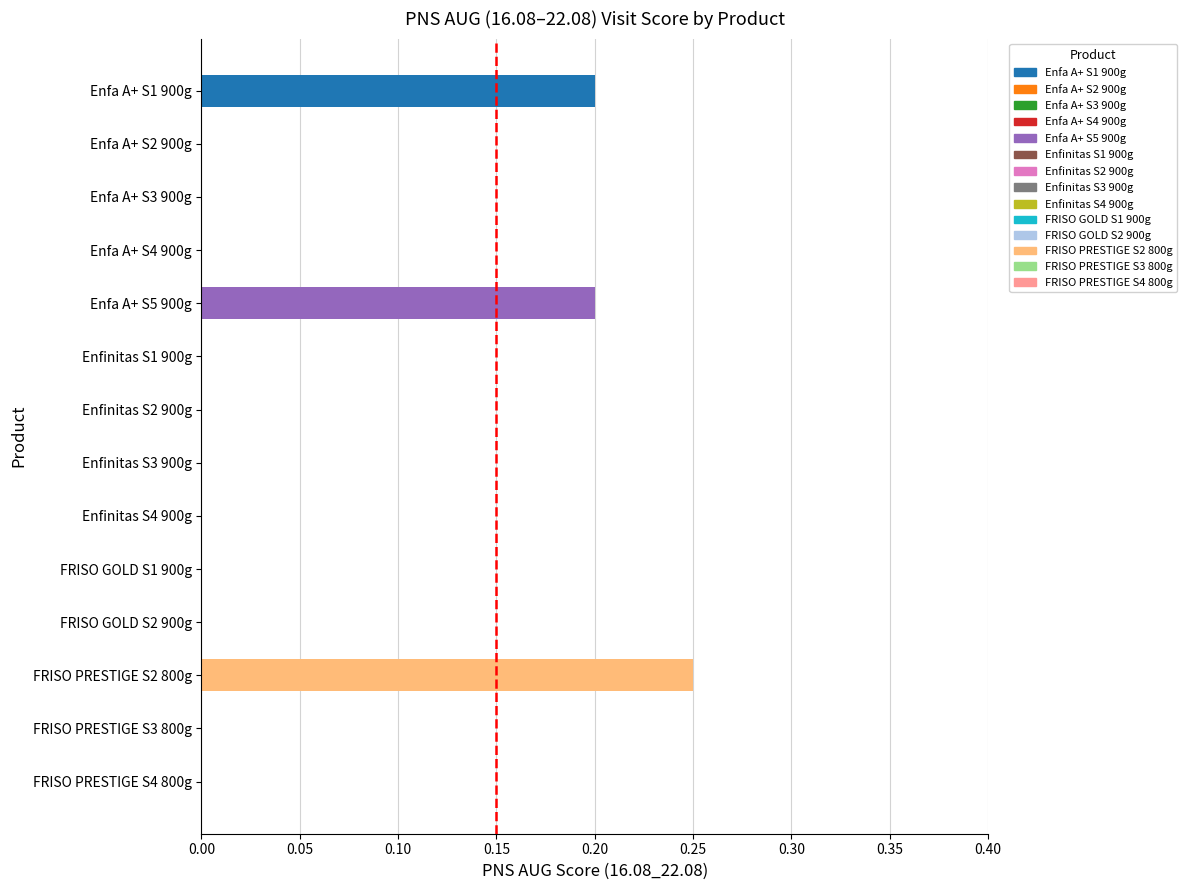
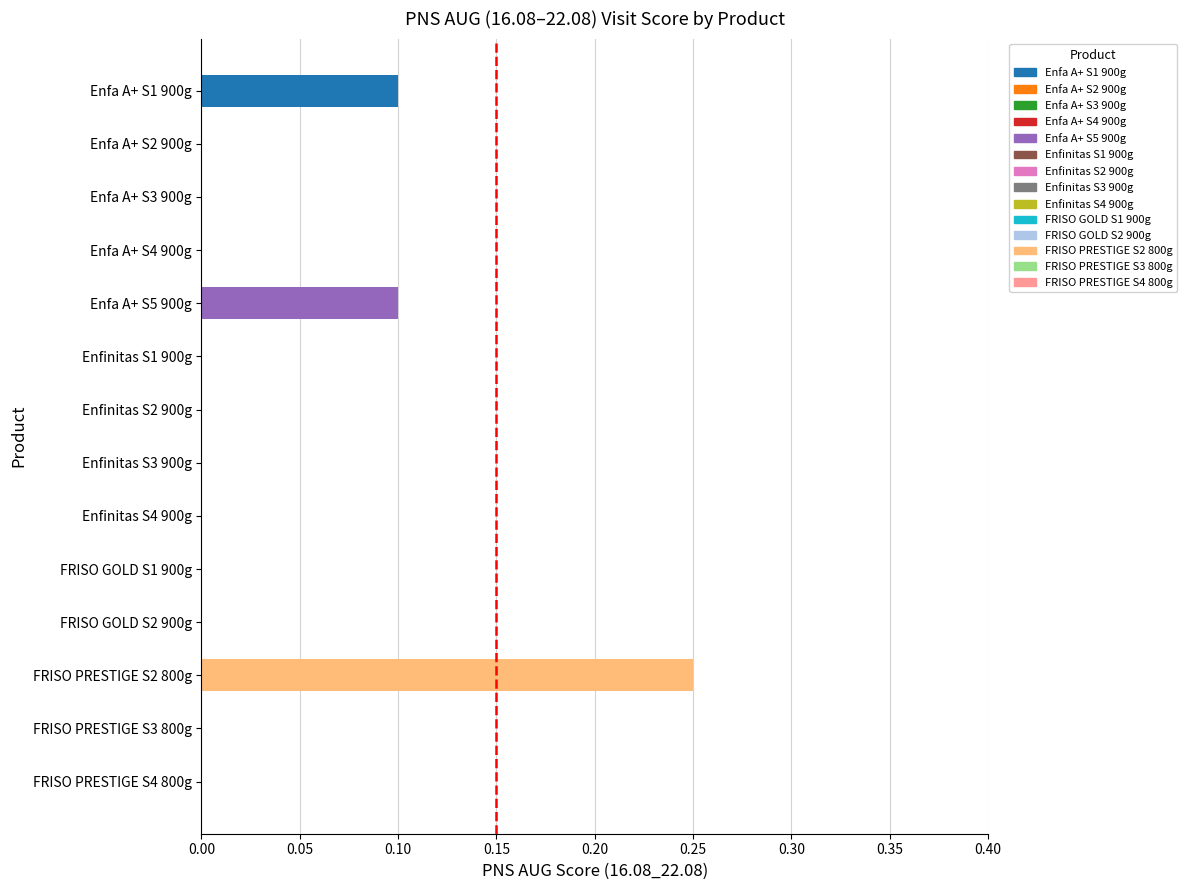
Enfa A+ S1 900g: 0.2 -> 0.1
Enfa A+ S5 900g: 0.2 -> 0.1
